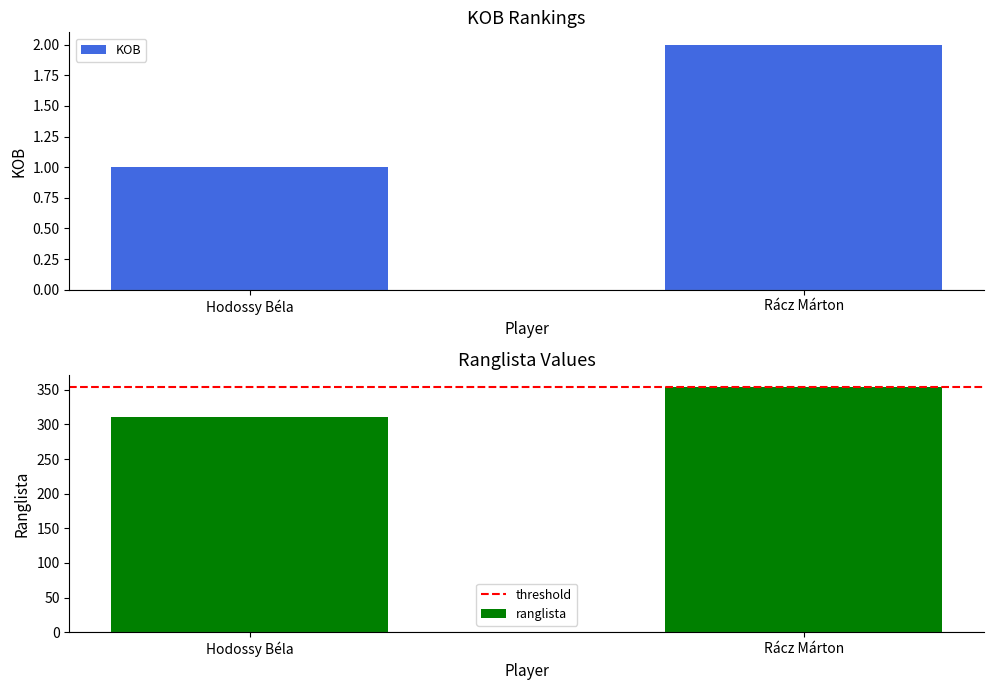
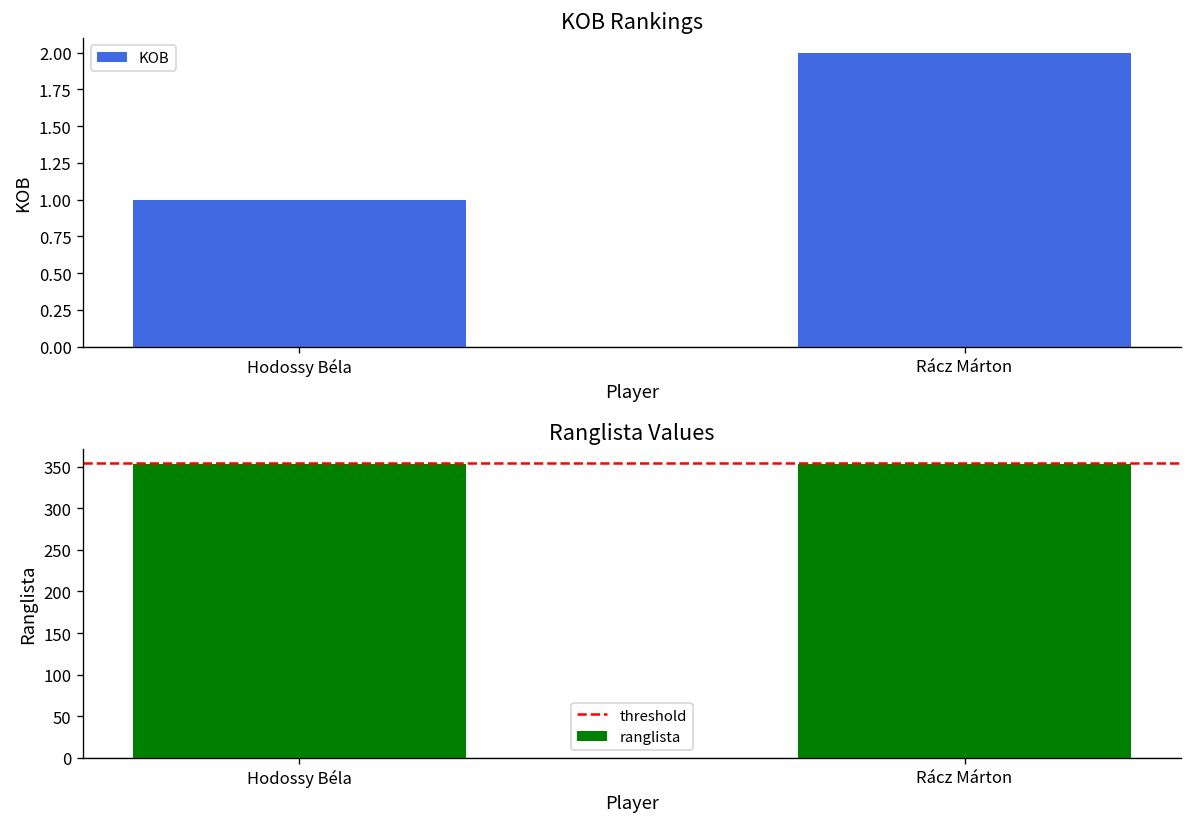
Ranglista Values, Hodossy Béla: 310 -> 350
